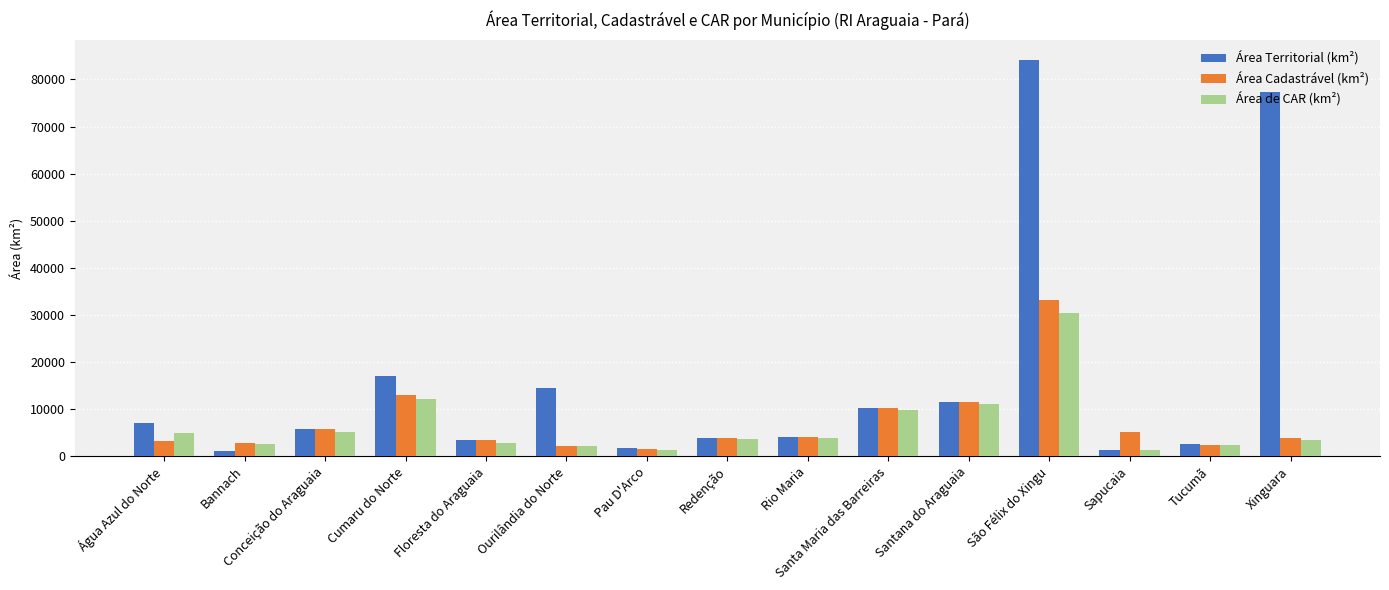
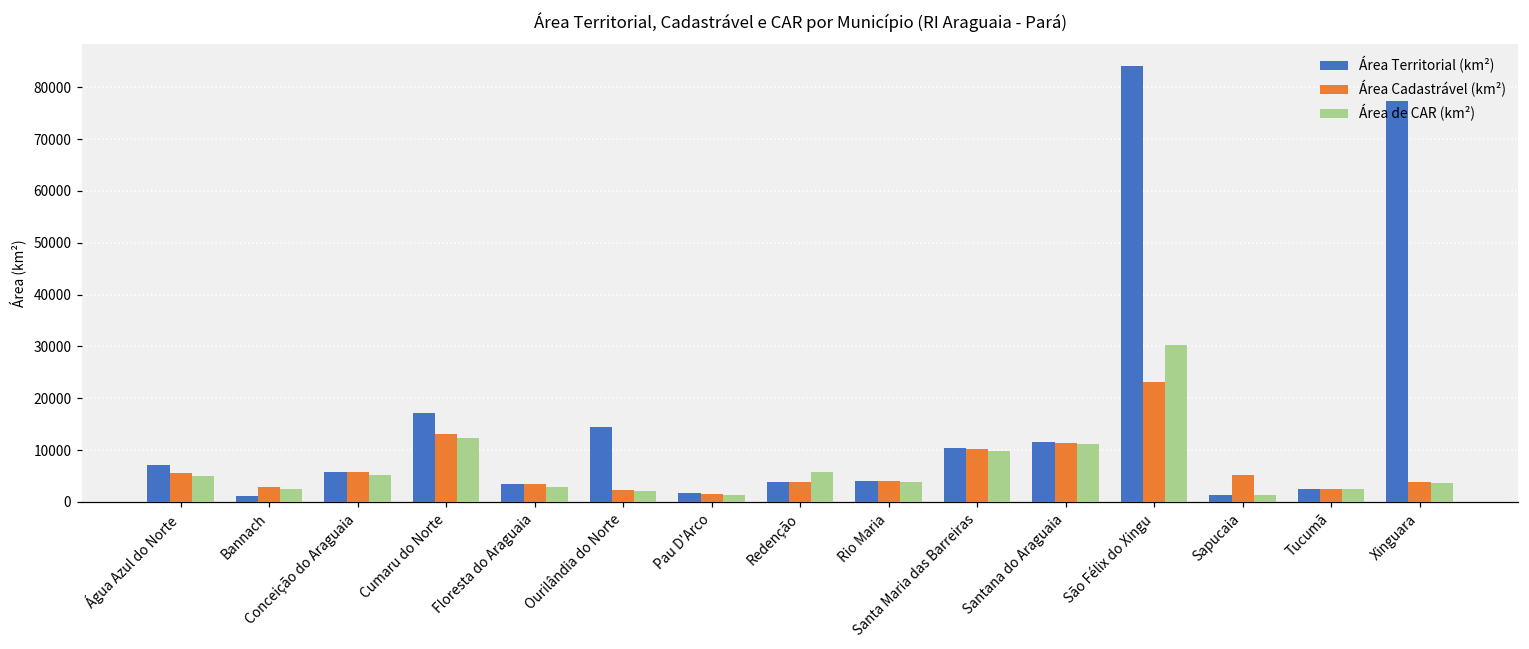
Área Cadastrável (km²), Água Azul do Norte: 3000 -> 5000
Área de CAR (km²), Redenção: 4000 -> 6000
Área Cadastrável (km²), São Félix do Xingu: 33000 -> 23000
